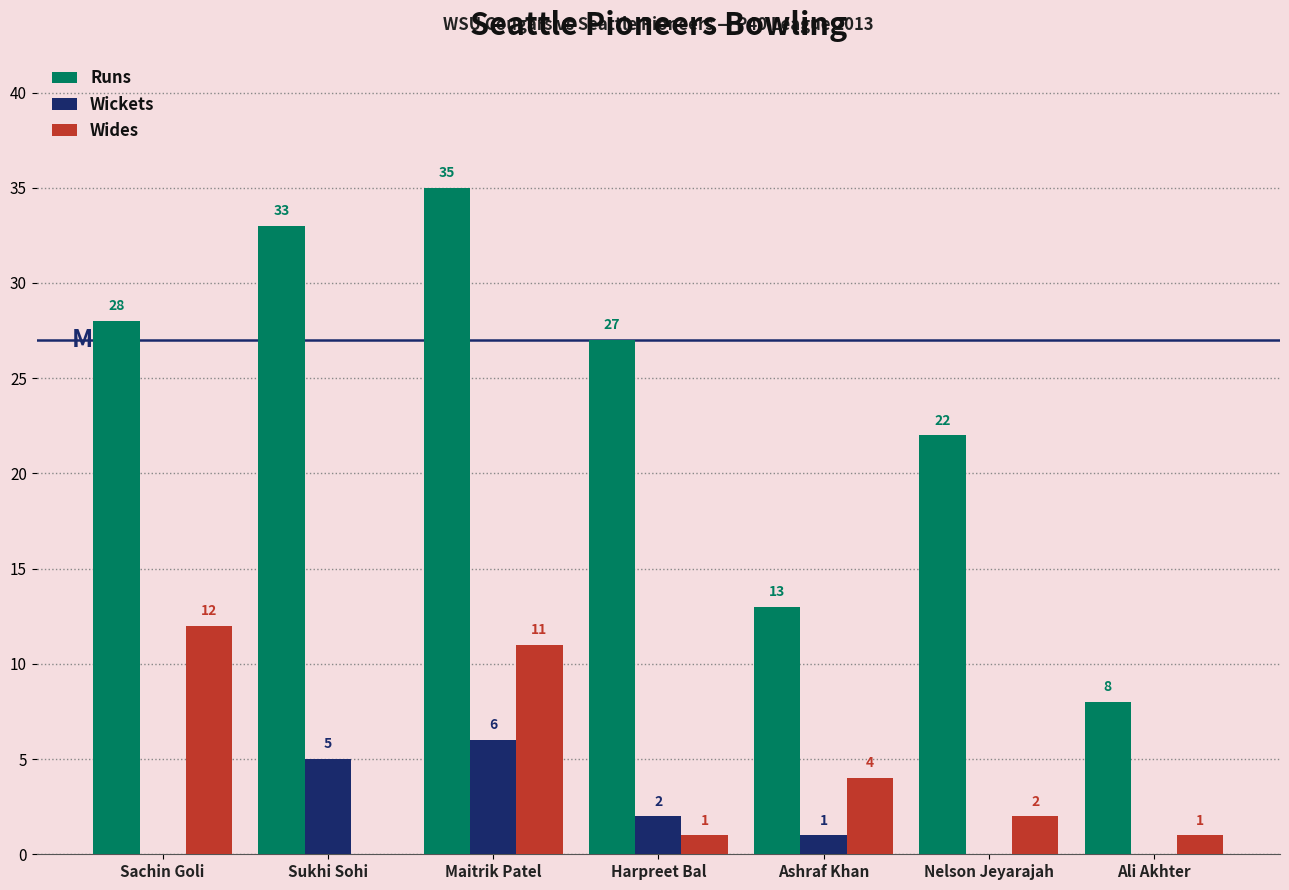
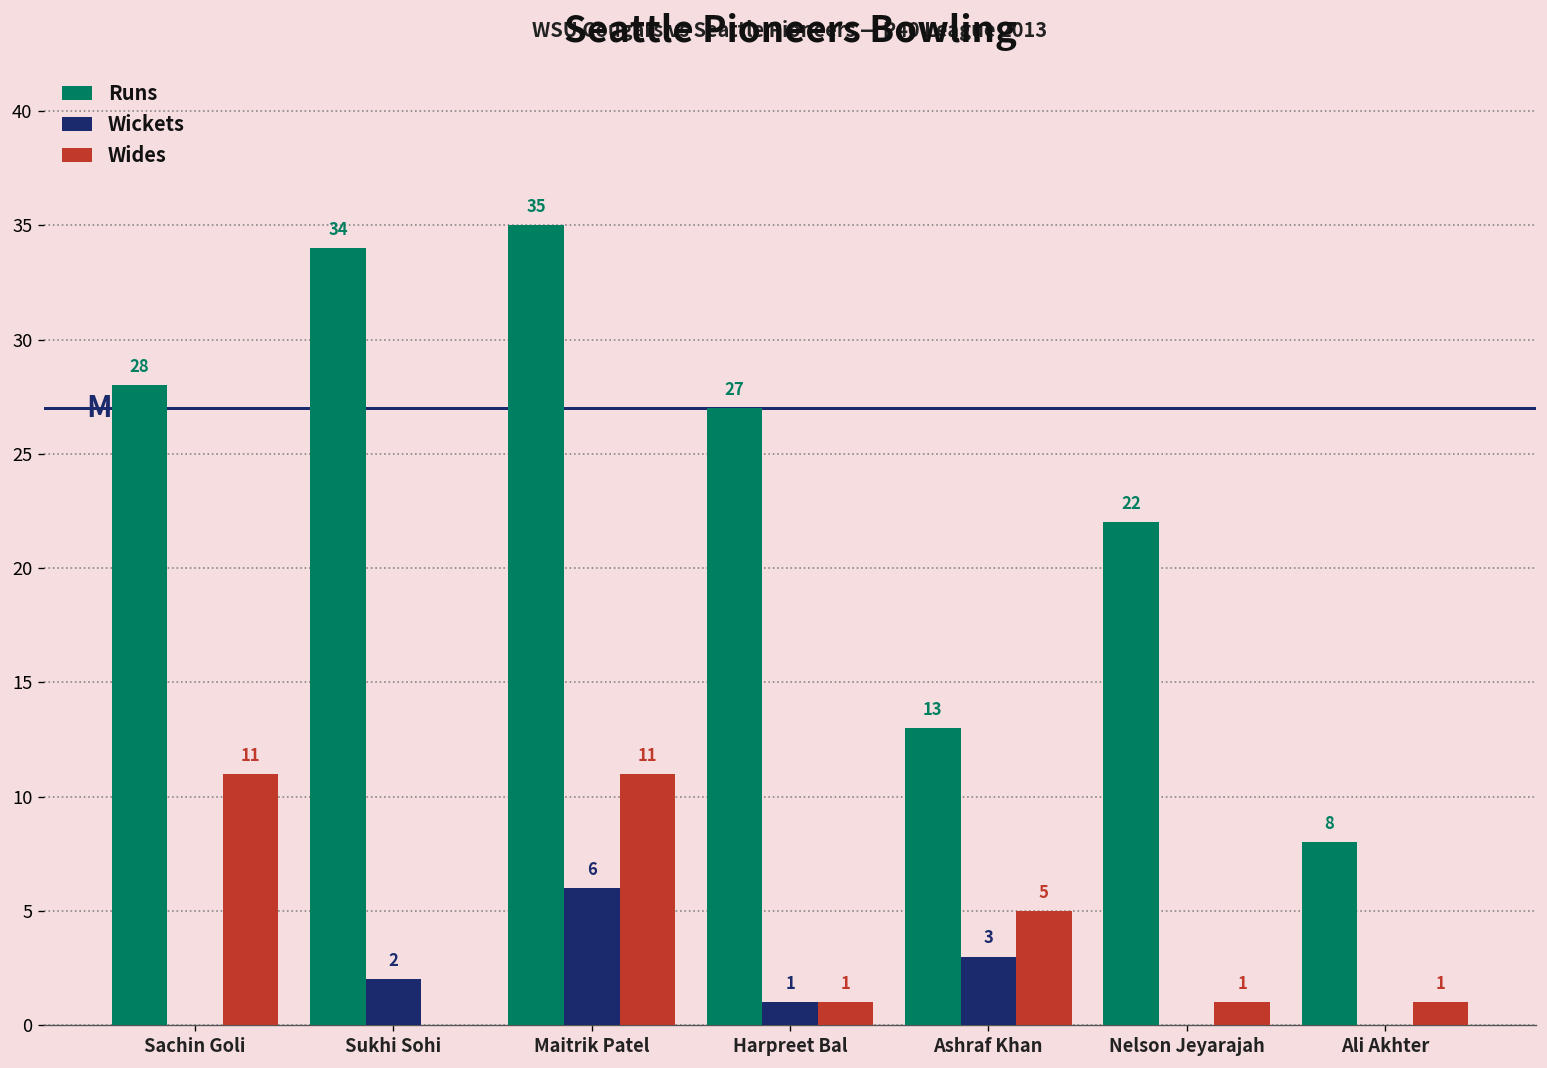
Wides, Sachin Goli: 12 -> 11
Runs, Sukhi Sohi: 33 -> 34
Wickets, Sukhi Sohi: 5 -> 2
Wickets, Harpreet Bal: 2 -> 1
Wickets, Ashraf Khan: 1 -> 3
Wides, Ashraf Khan: 4 -> 5
Wides, Nelson Jeyarajah: 2 -> 1
